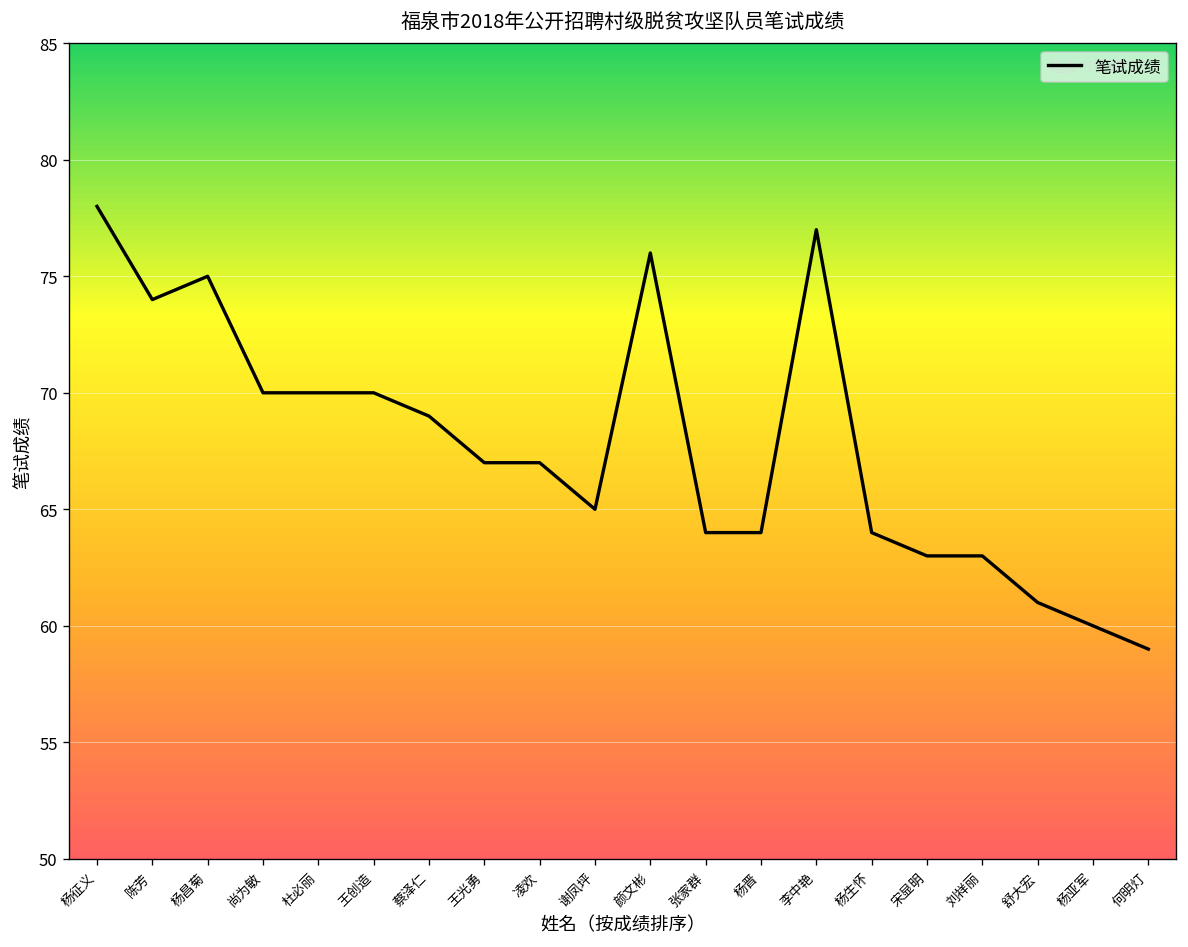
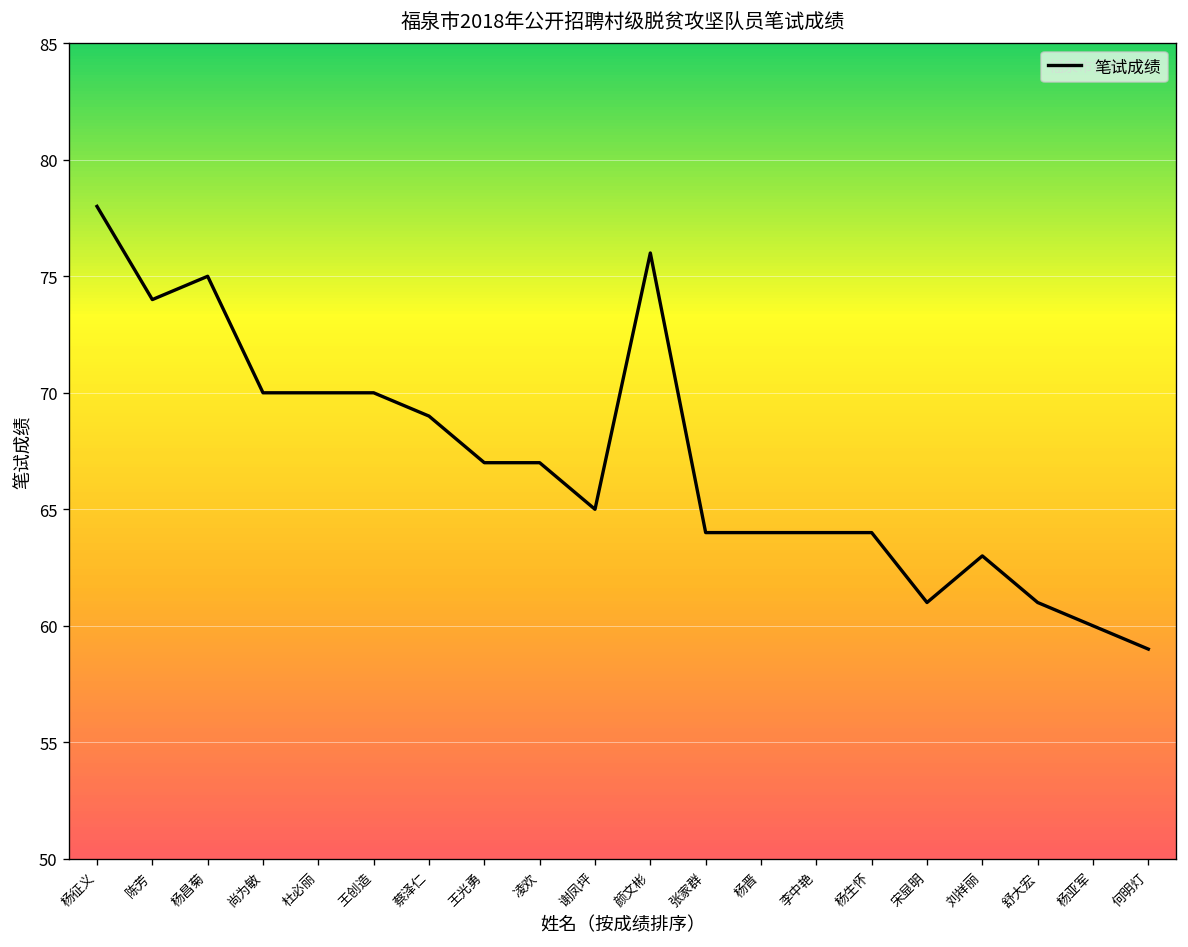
李中艳: 77 -> 64
宋显明: 63 -> 61
